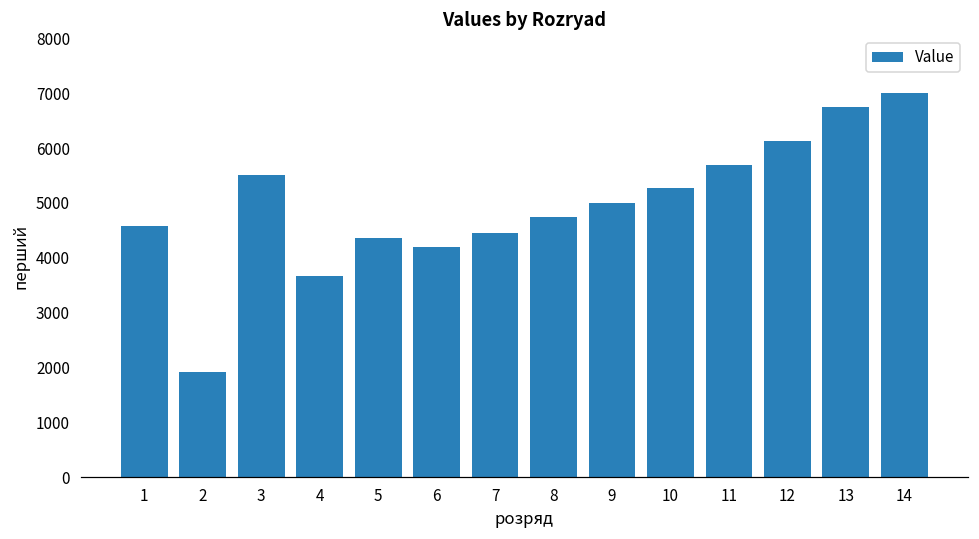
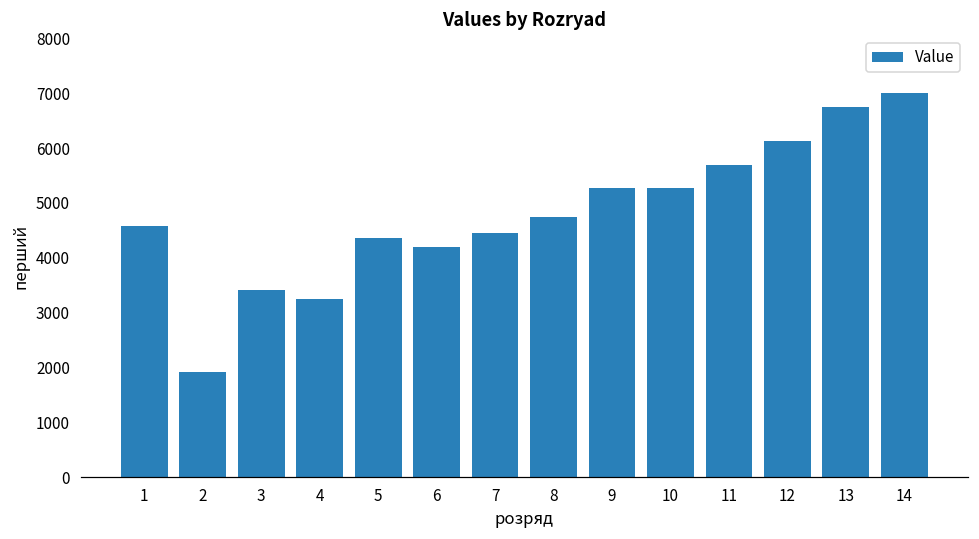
3: 5500 -> 3400
4: 3700 -> 3200
9: 5000 -> 5300
